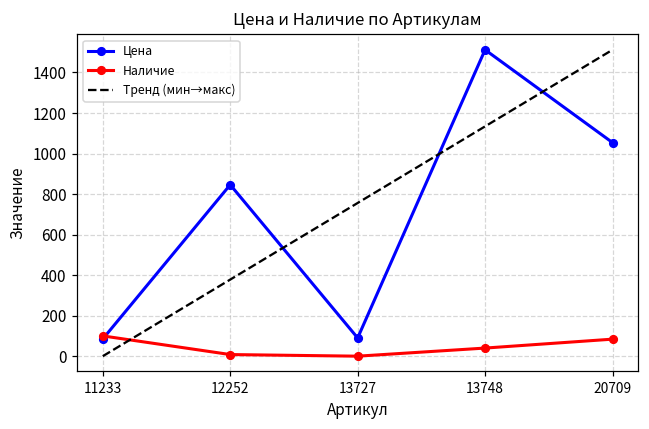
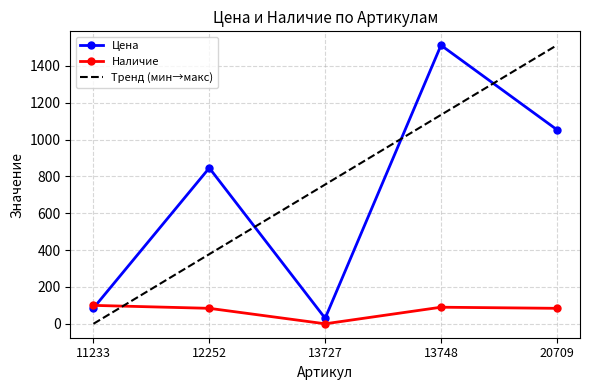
Наличие, 12252: 10 -> 80
Цена, 13727: 90 -> 30
Наличие, 13748: 40 -> 90
